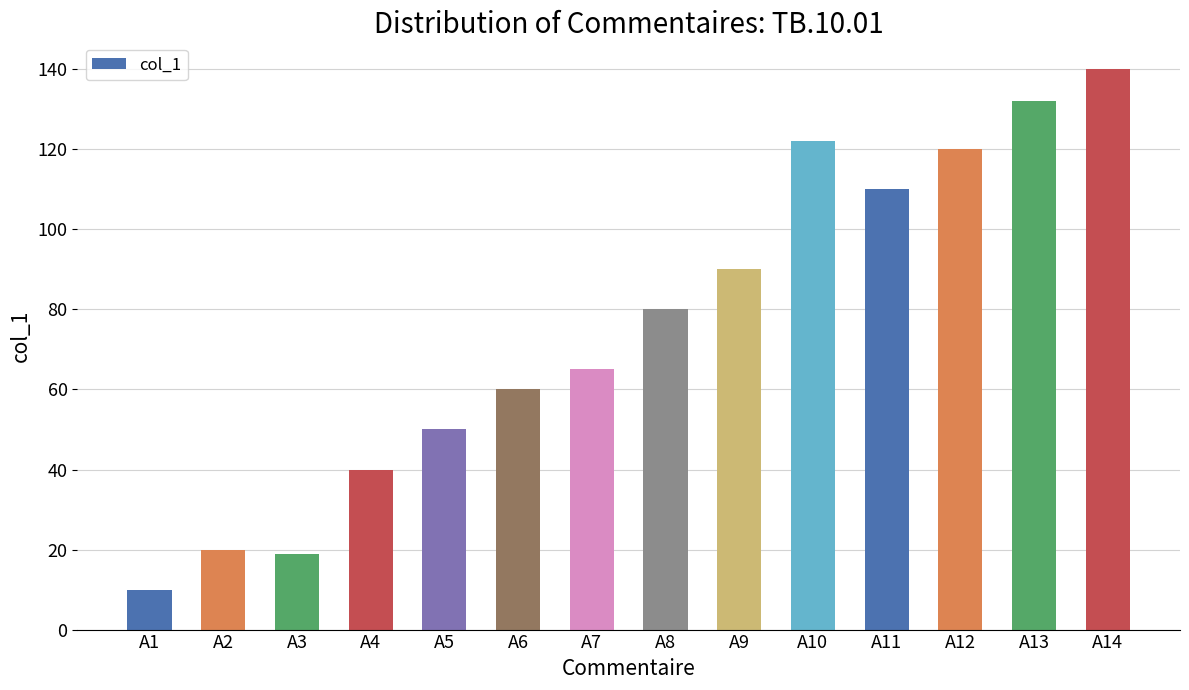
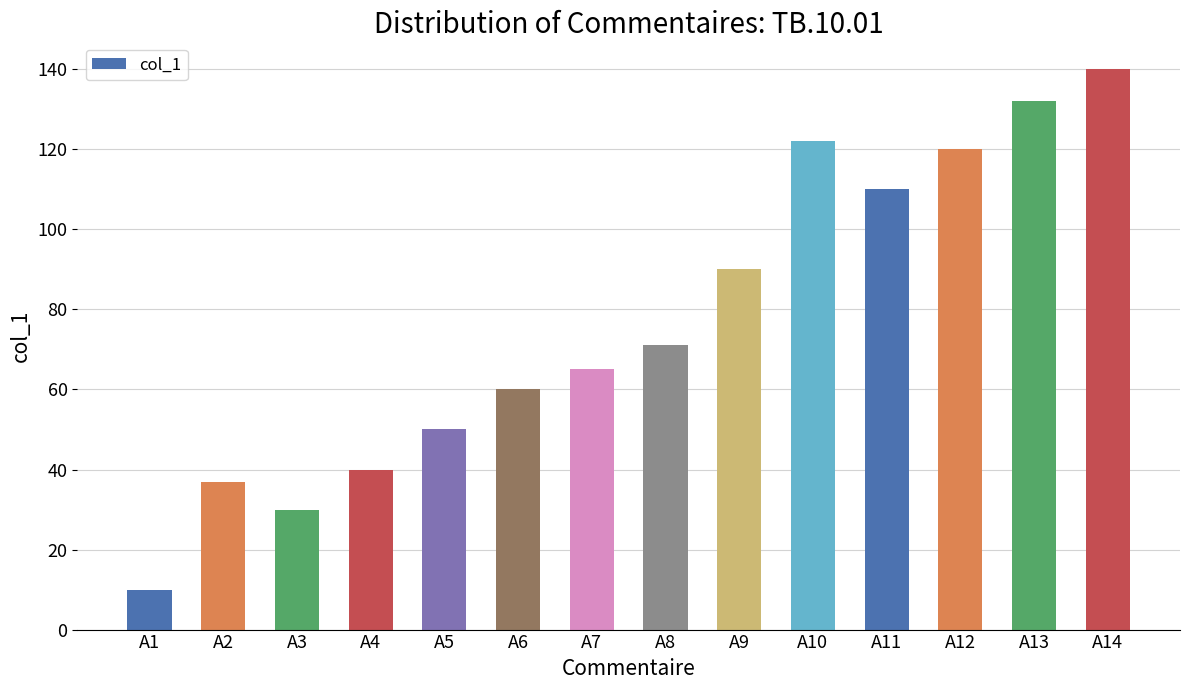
A2: 20 -> 37
A3: 19 -> 30
A8: 80 -> 71
